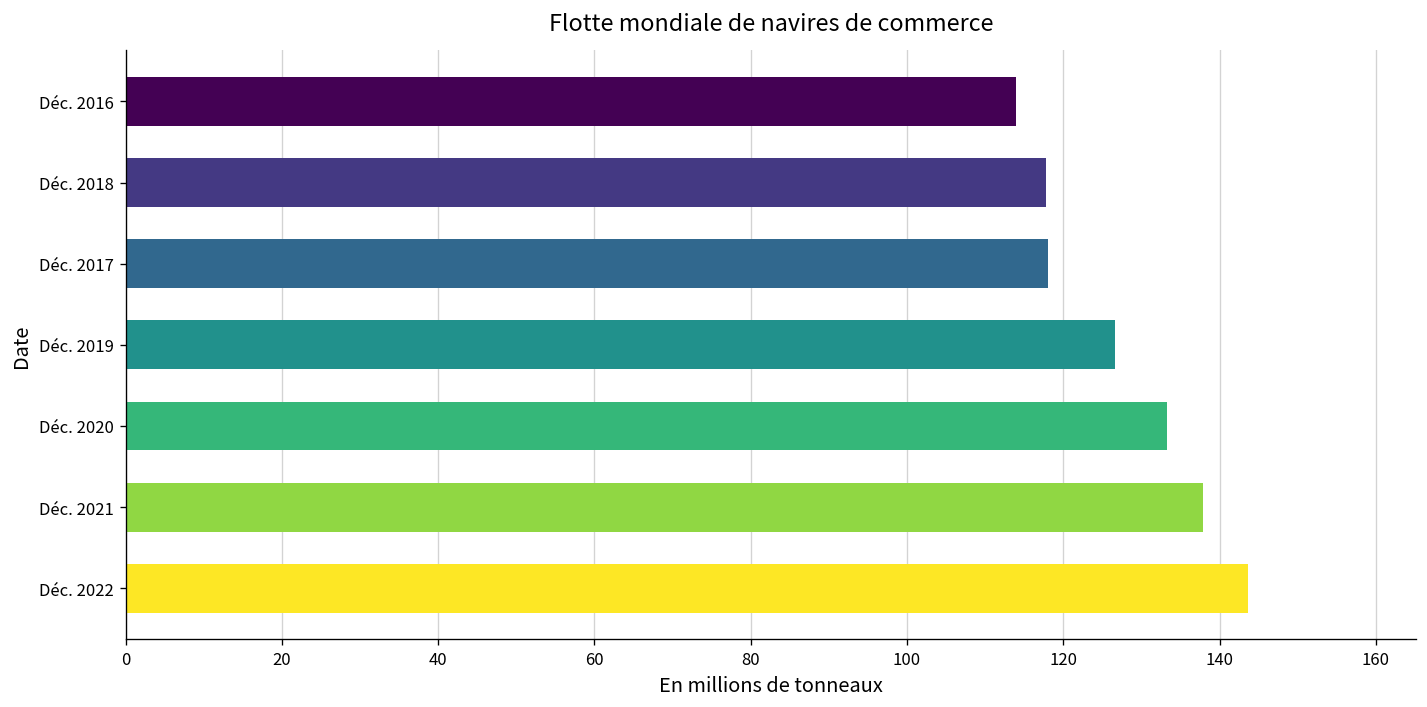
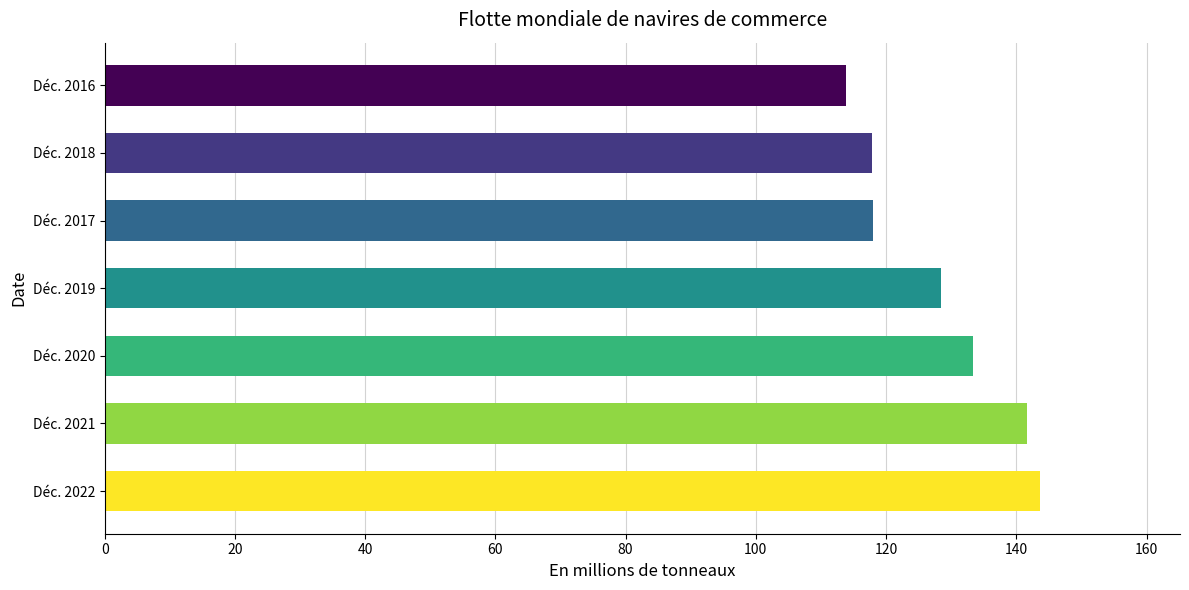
Déc. 2019: 127 -> 128
Déc. 2021: 138 -> 142
